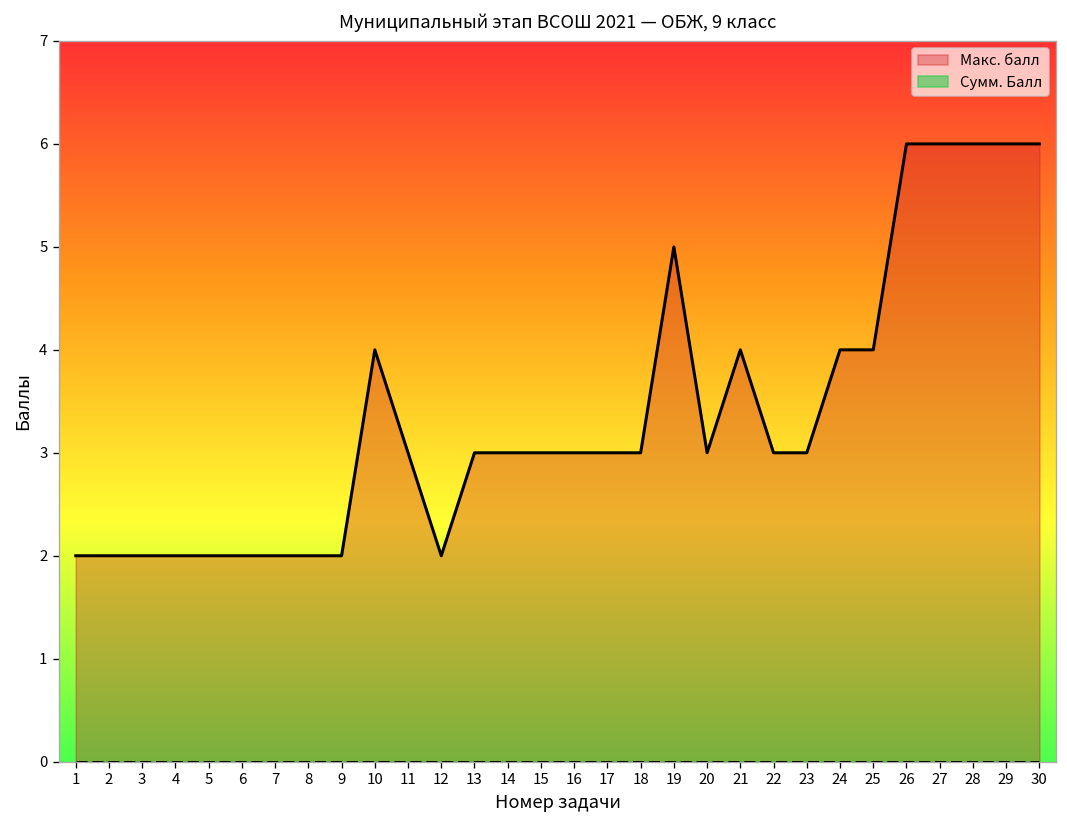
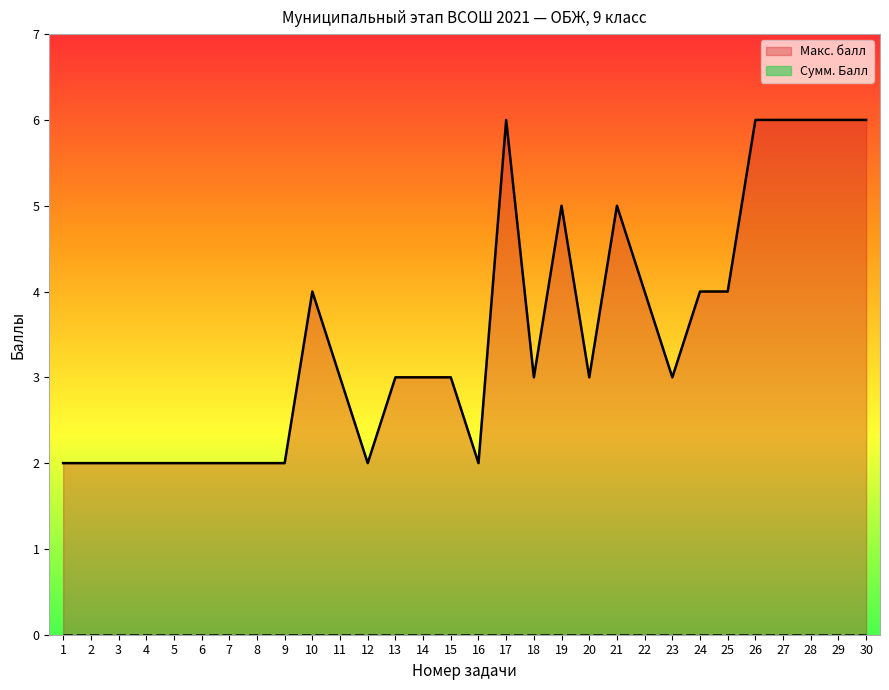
Макс. балл, 16: 3 -> 2
Макс. балл, 17: 3 -> 6
Макс. балл, 21: 4 -> 5
Макс. балл, 22: 3 -> 4
